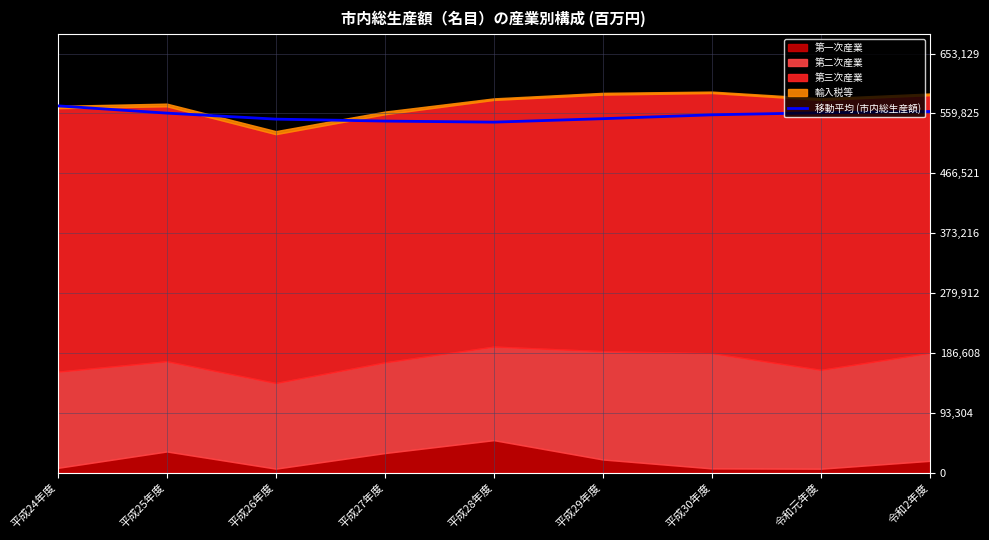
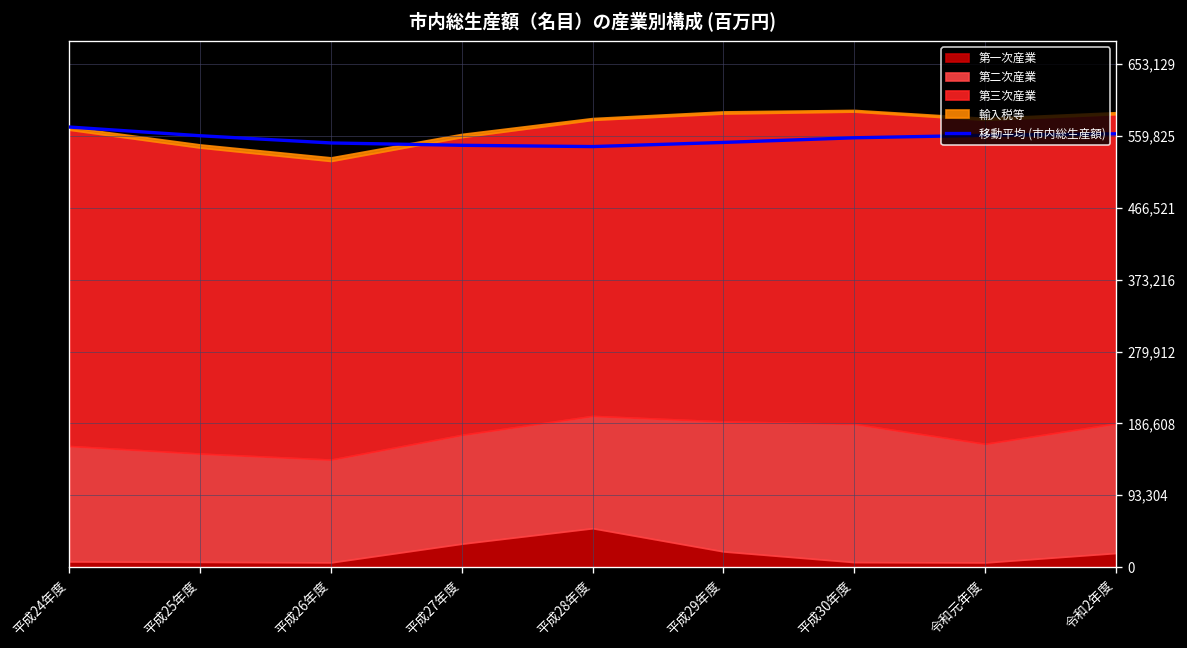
第一次産業, 平成25年度: 30,000 -> 10,000
